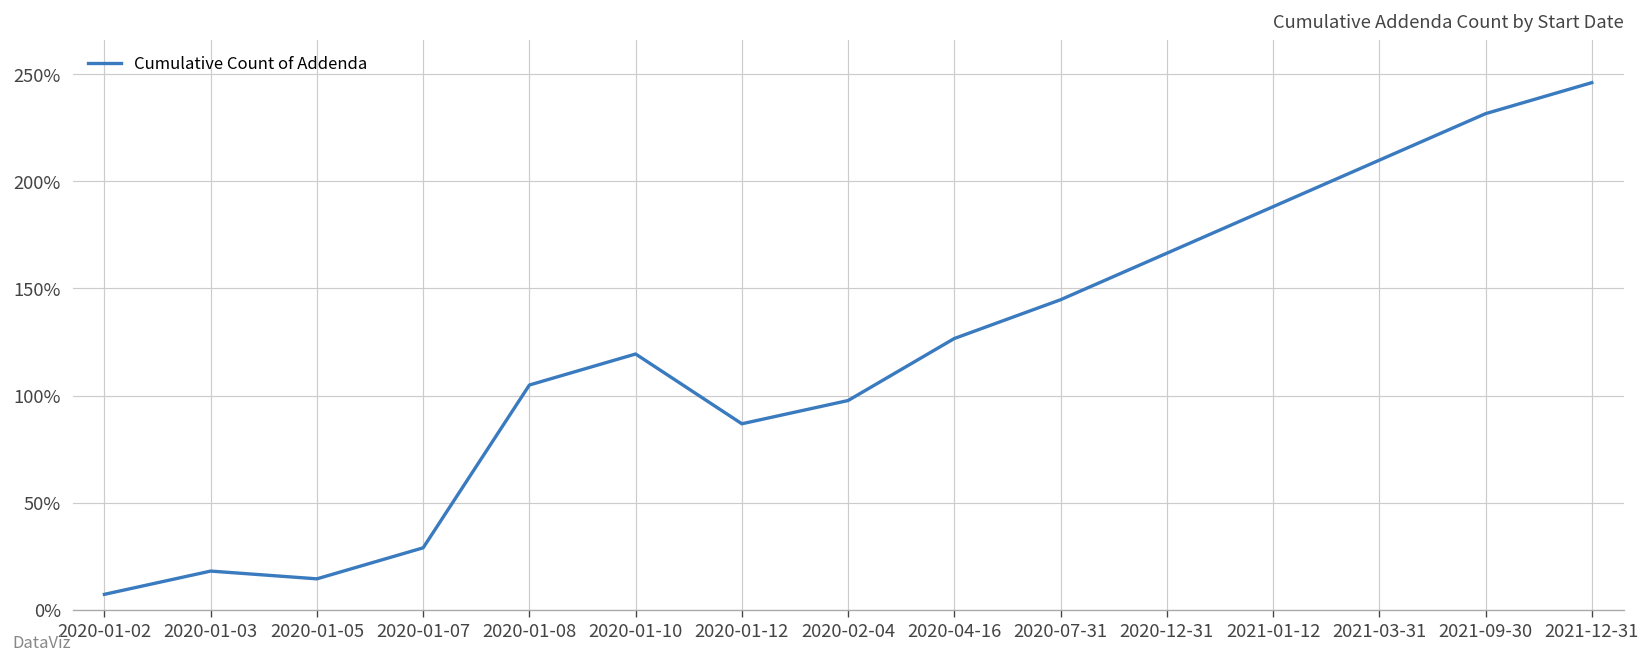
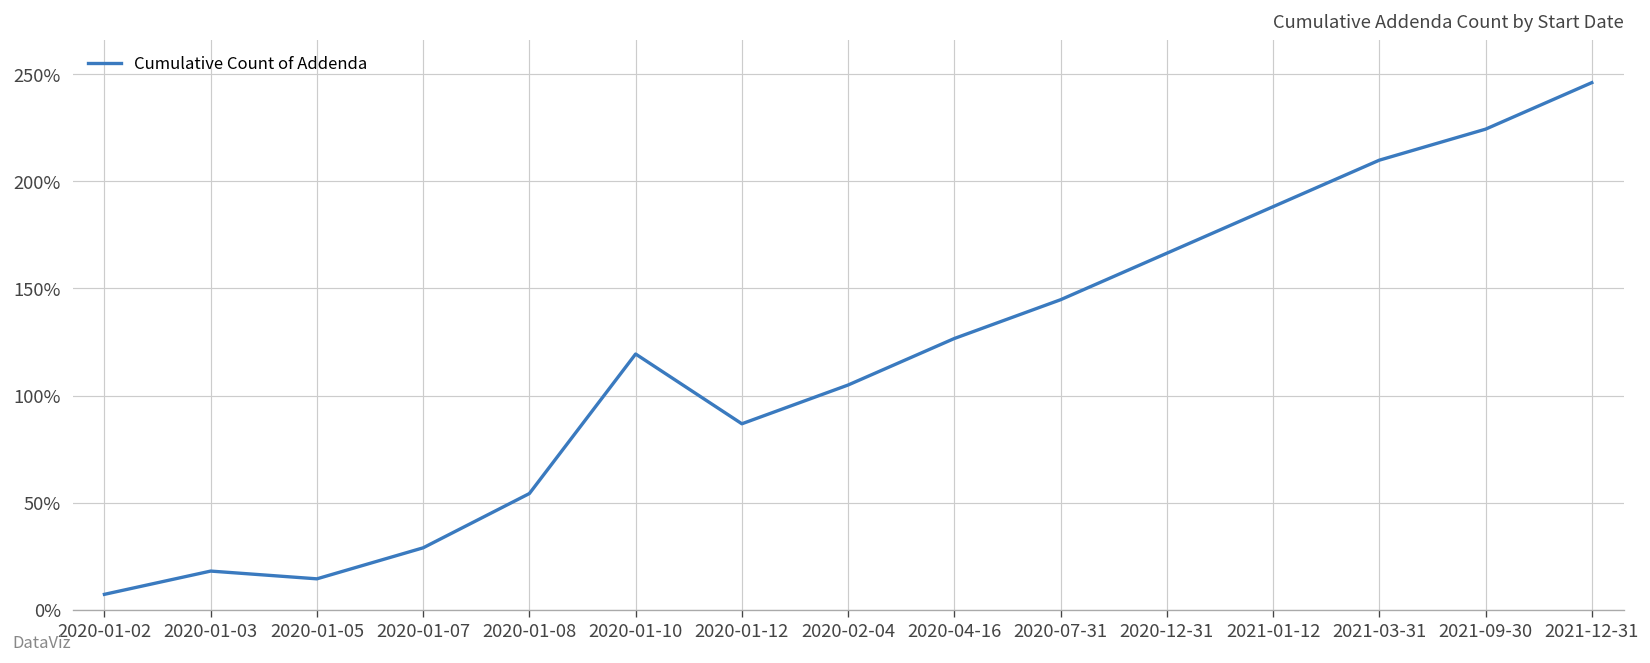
2020-01-08: 105% -> 54%
2020-02-04: 98% -> 105%
2021-09-30: 232% -> 224%
